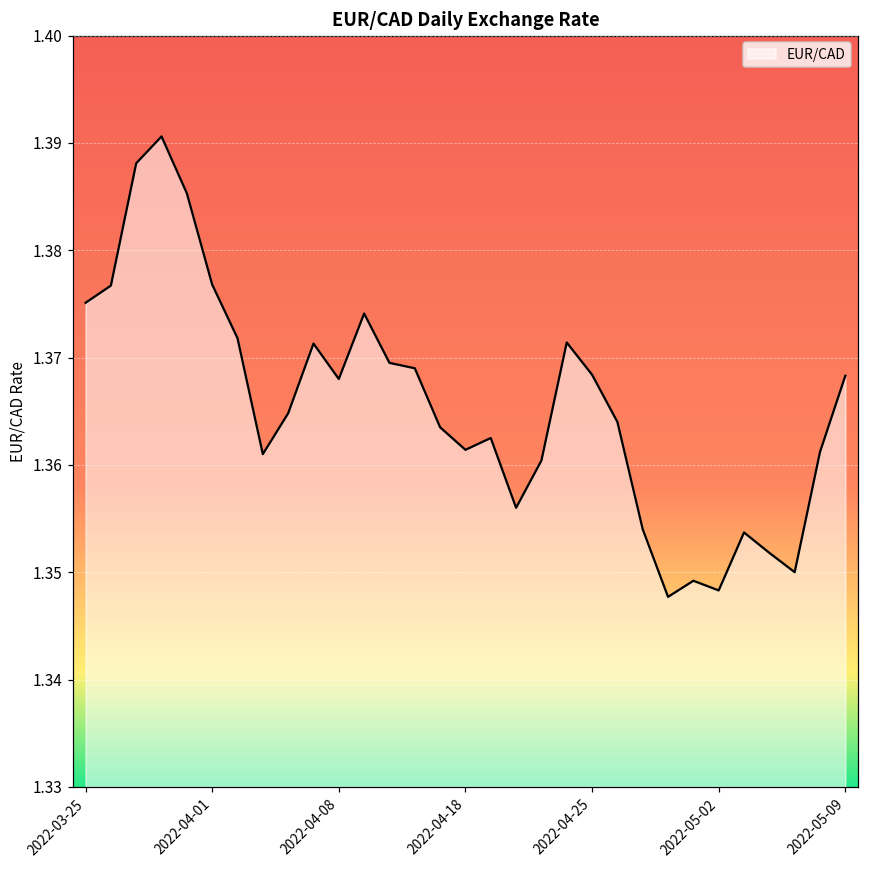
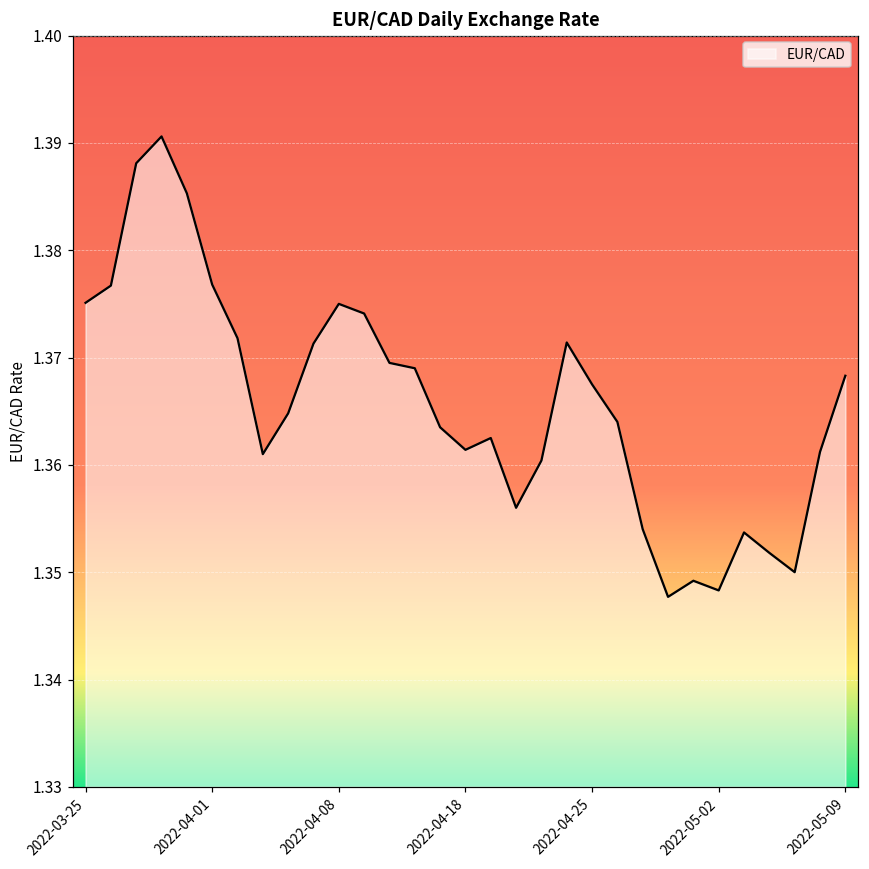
2022-04-08: 1.368 -> 1.375
2022-04-25: 1.3684 -> 1.3675
